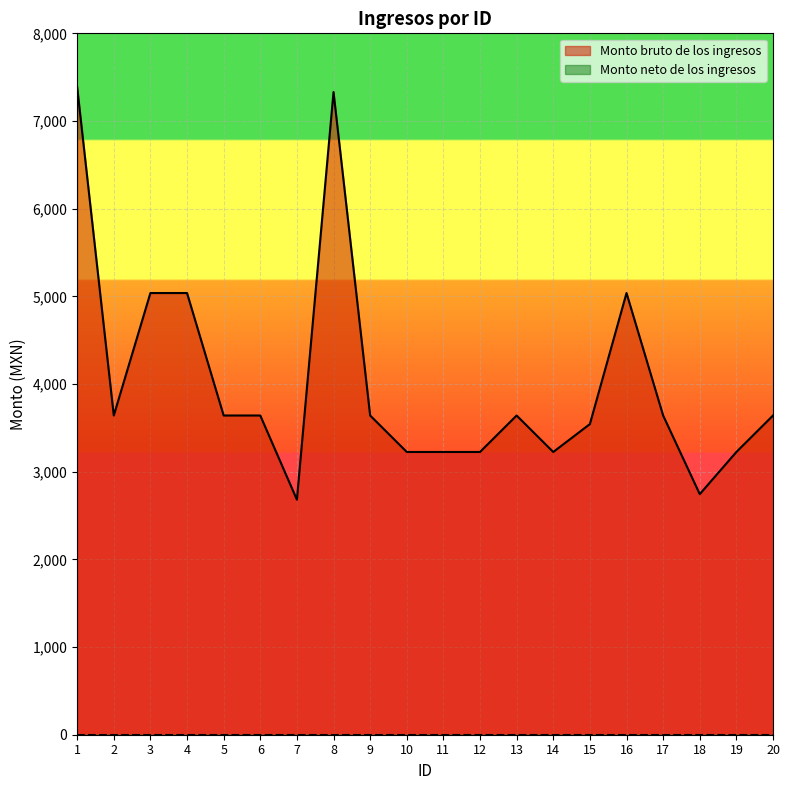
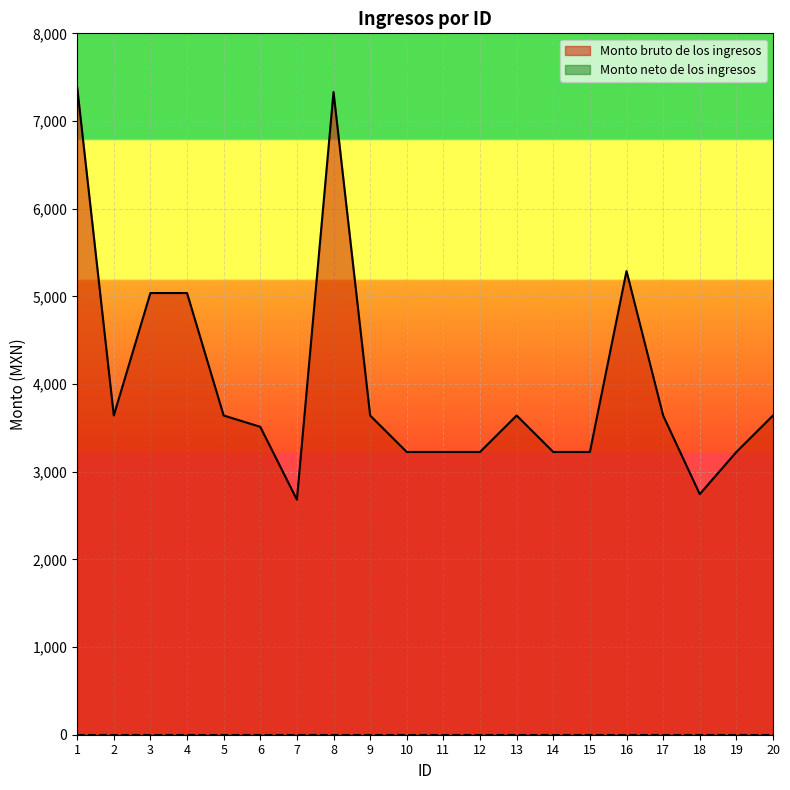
Monto bruto de los ingresos, 6: 3,600 -> 3,500
Monto bruto de los ingresos, 15: 3,500 -> 3,200
Monto bruto de los ingresos, 16: 5,000 -> 5,300
